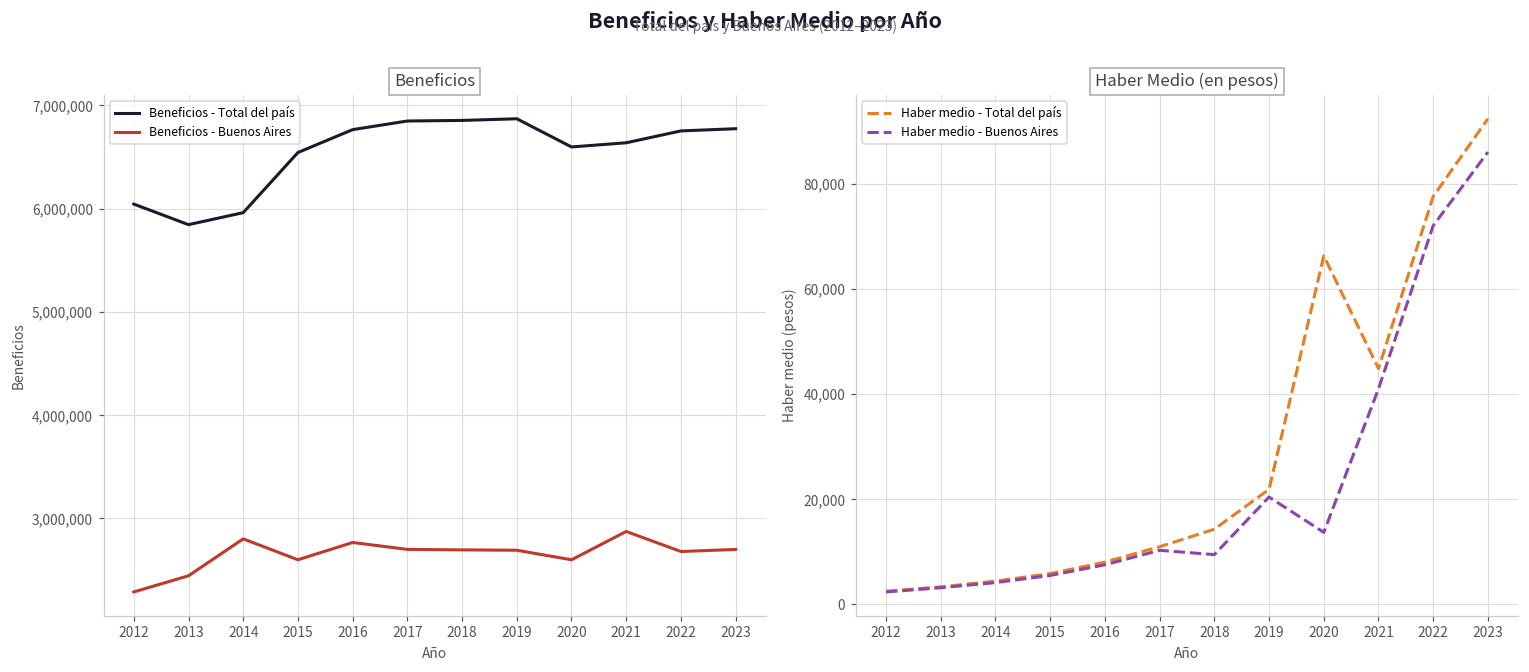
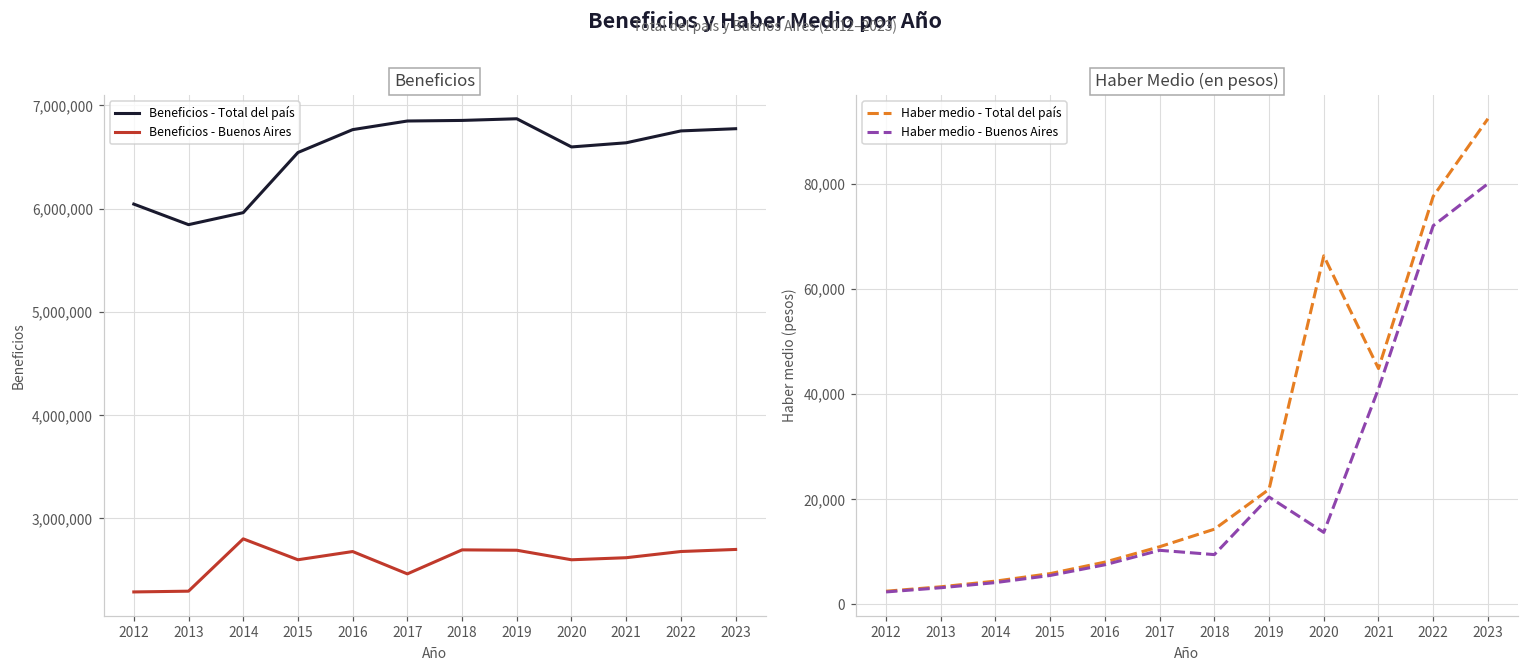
Beneficios, Beneficios - Buenos Aires, 2013: 2,400,000 -> 2,300,000
Beneficios, Beneficios - Buenos Aires, 2016: 2,800,000 -> 2,700,000
Beneficios, Beneficios - Buenos Aires, 2017: 2,700,000 -> 2,500,000
Beneficios, Beneficios - Buenos Aires, 2021: 2,900,000 -> 2,600,000
Haber Medio (en pesos), Haber medio - Buenos Aires, 2023: 86,000 -> 80,000
